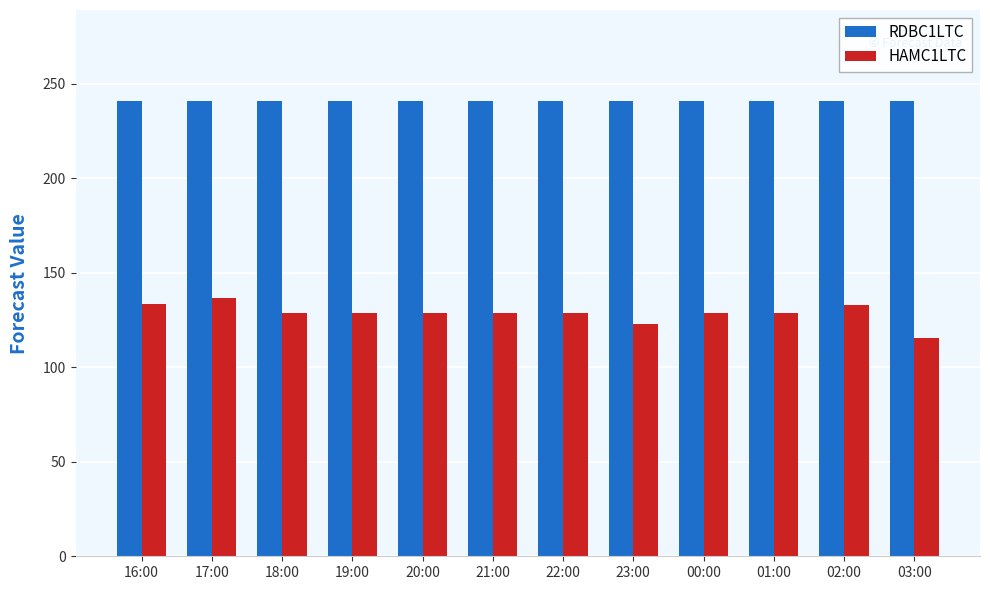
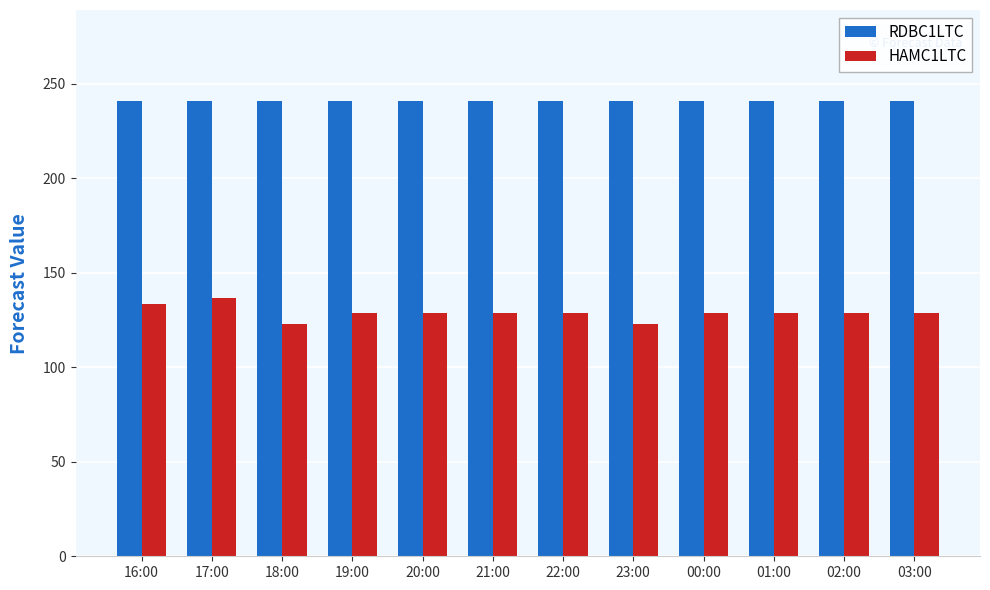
HAMC1LTC, 18:00: 129 -> 123
HAMC1LTC, 02:00: 133 -> 129
HAMC1LTC, 03:00: 116 -> 129
